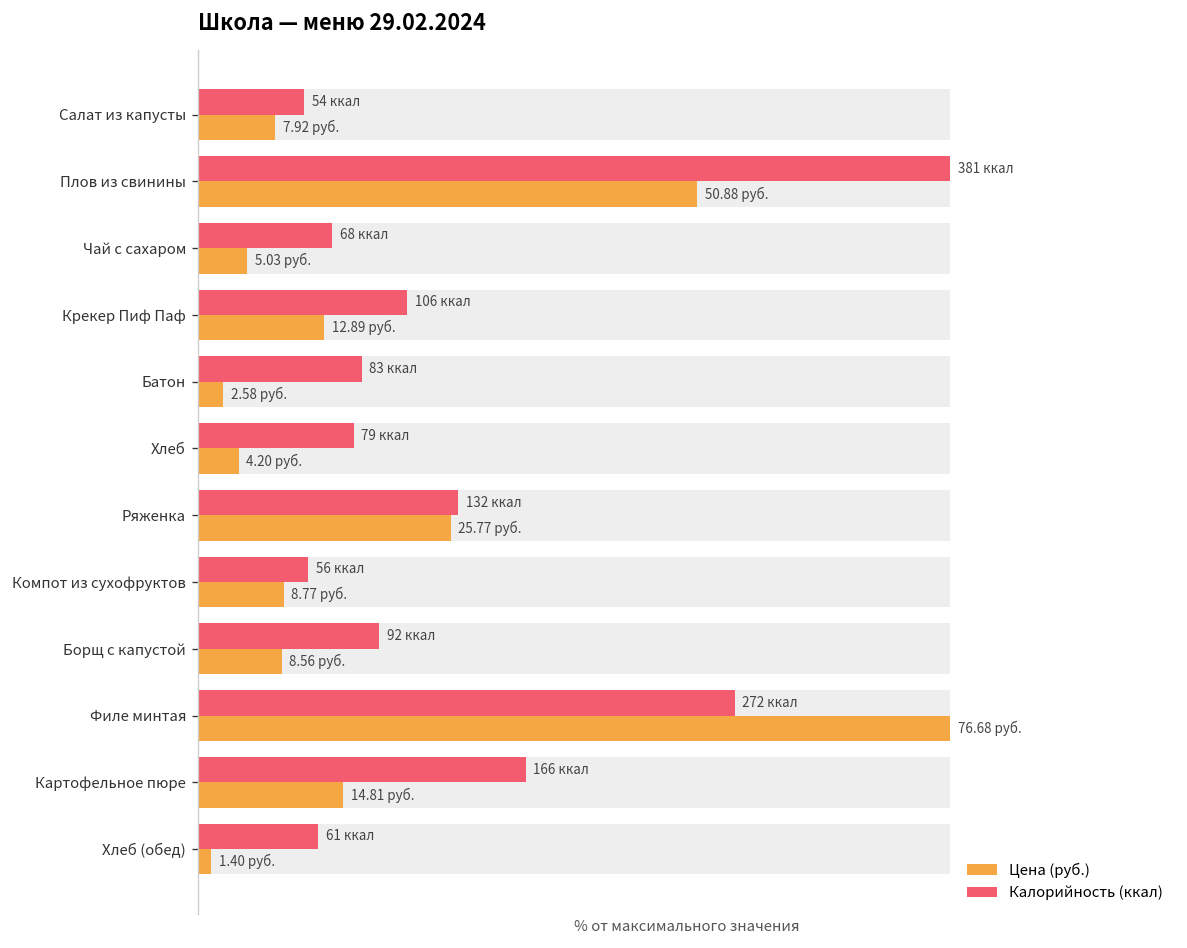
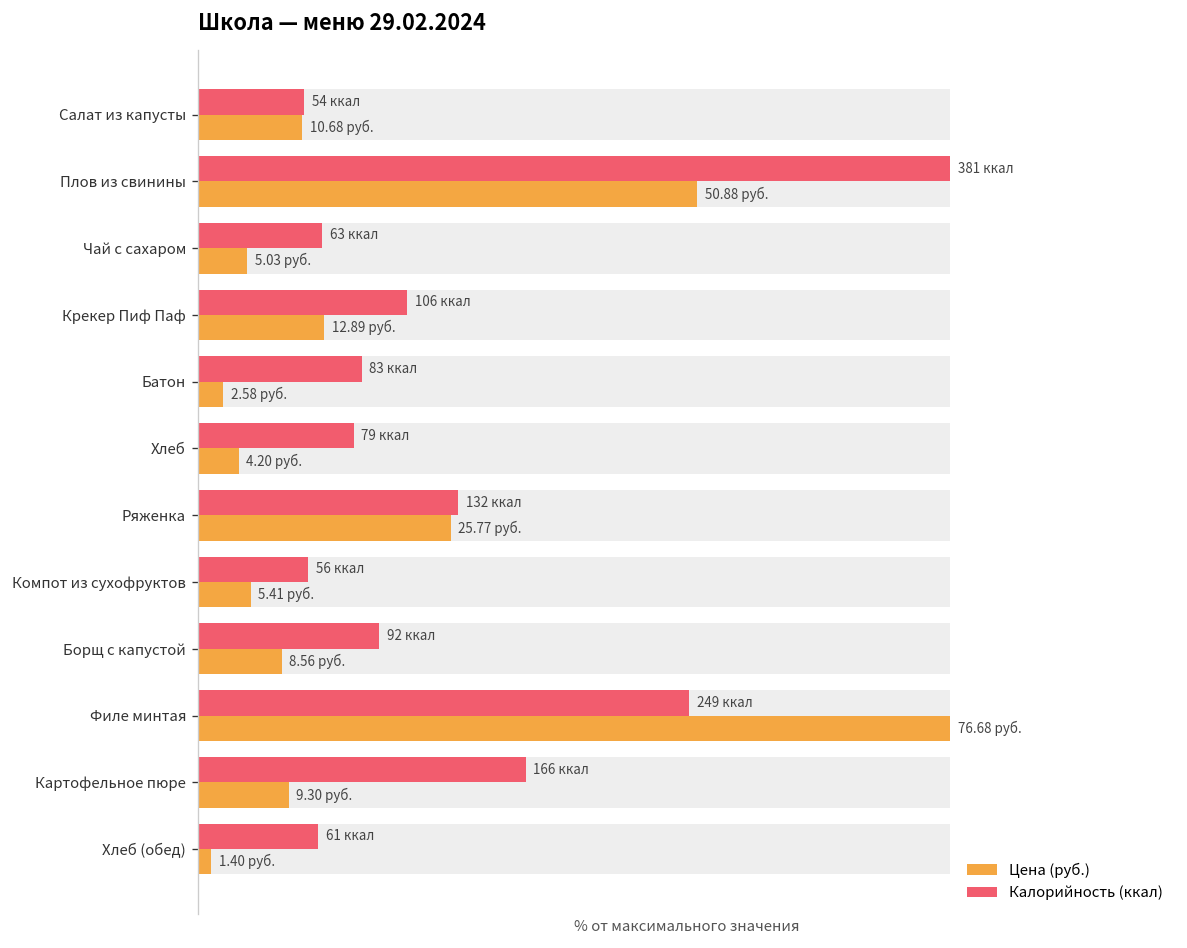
Цена (руб.), Салат из капусты: 7.92 -> 10.68
Калорийность (ккал), Чай с сахаром: 68 -> 63
Цена (руб.), Компот из сухофруктов: 8.77 -> 5.41
Калорийность (ккал), Филе минтая: 272 -> 249
Цена (руб.), Картофельное пюре: 14.81 -> 9.30
